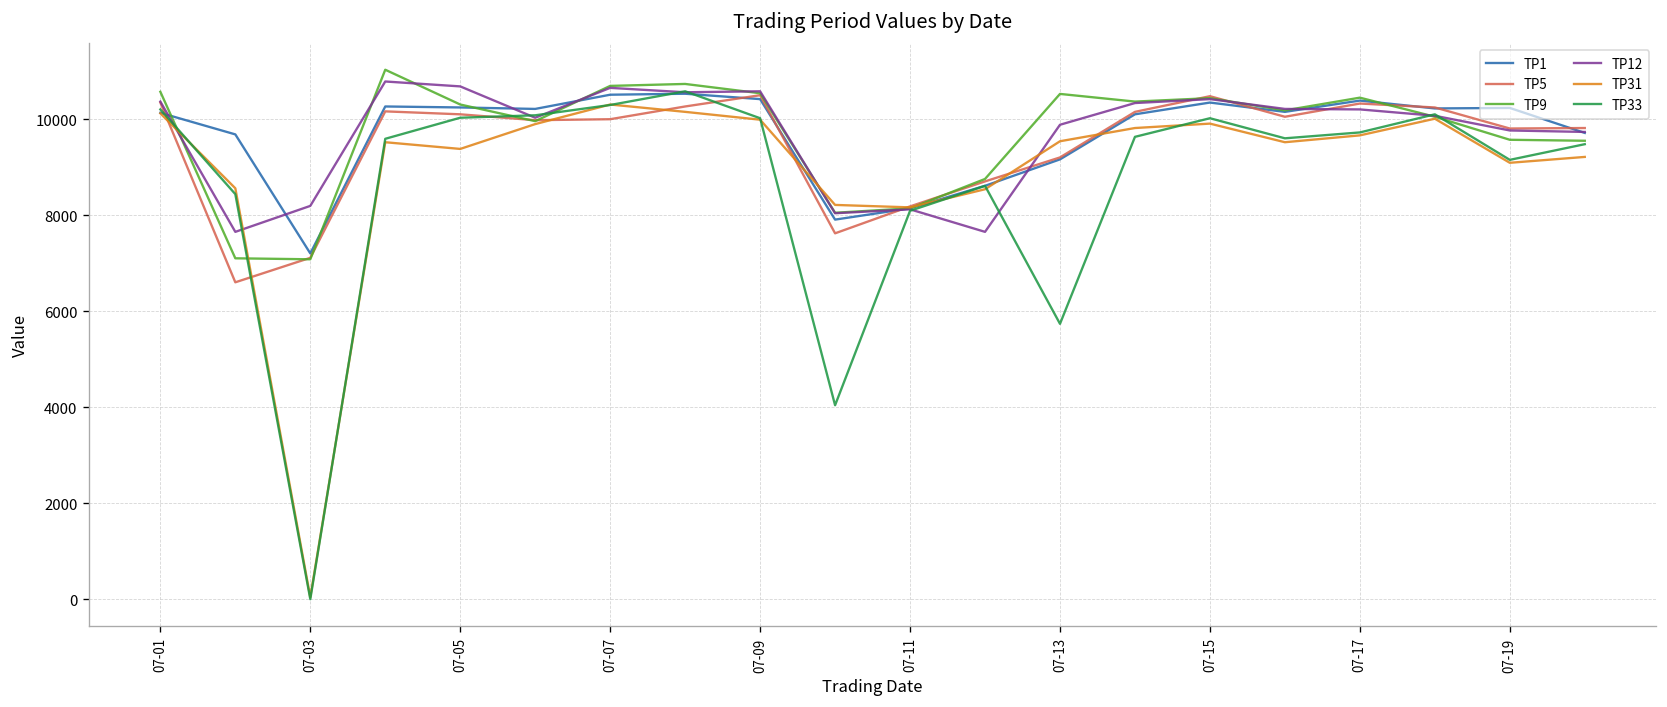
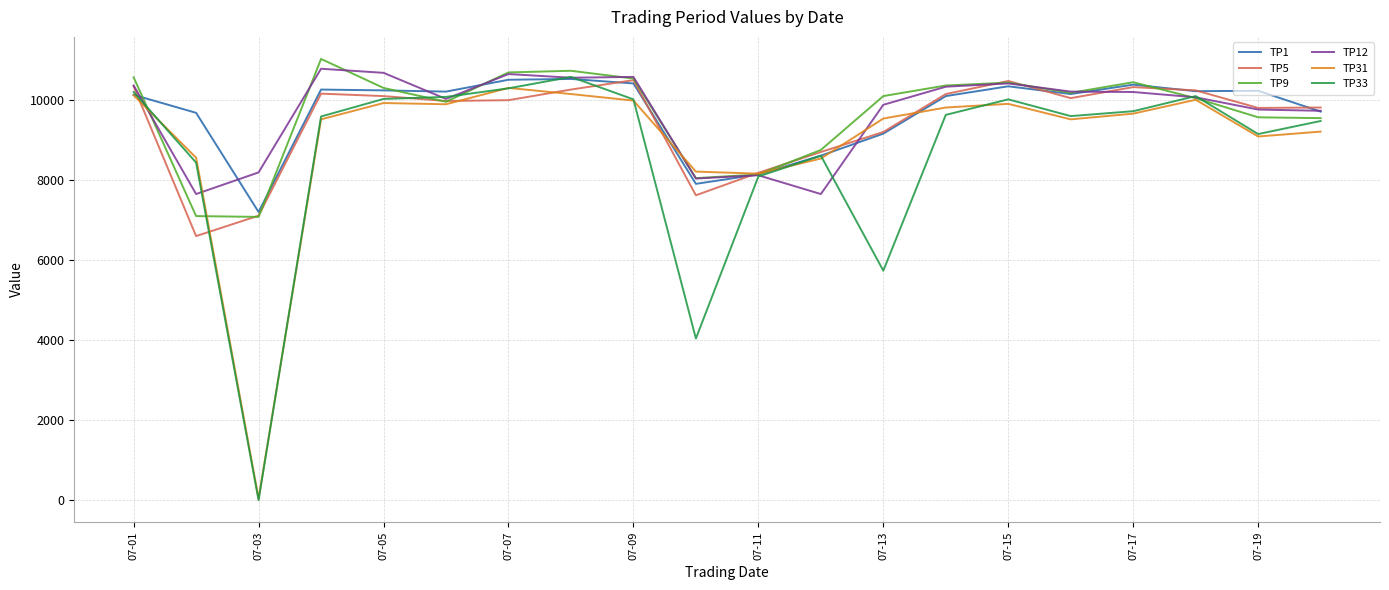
TP31, 07-05: 9400 -> 9900
TP9, 07-13: 10500 -> 10100
